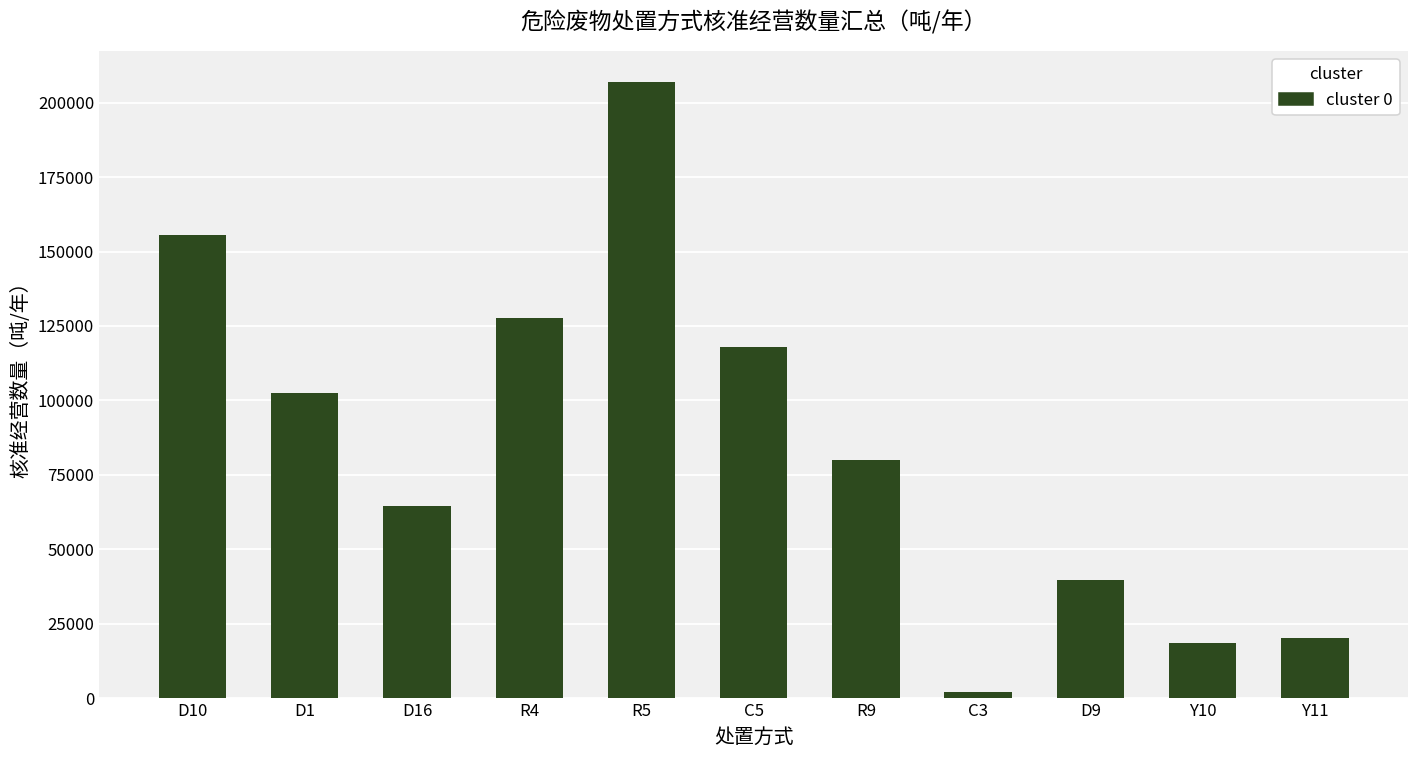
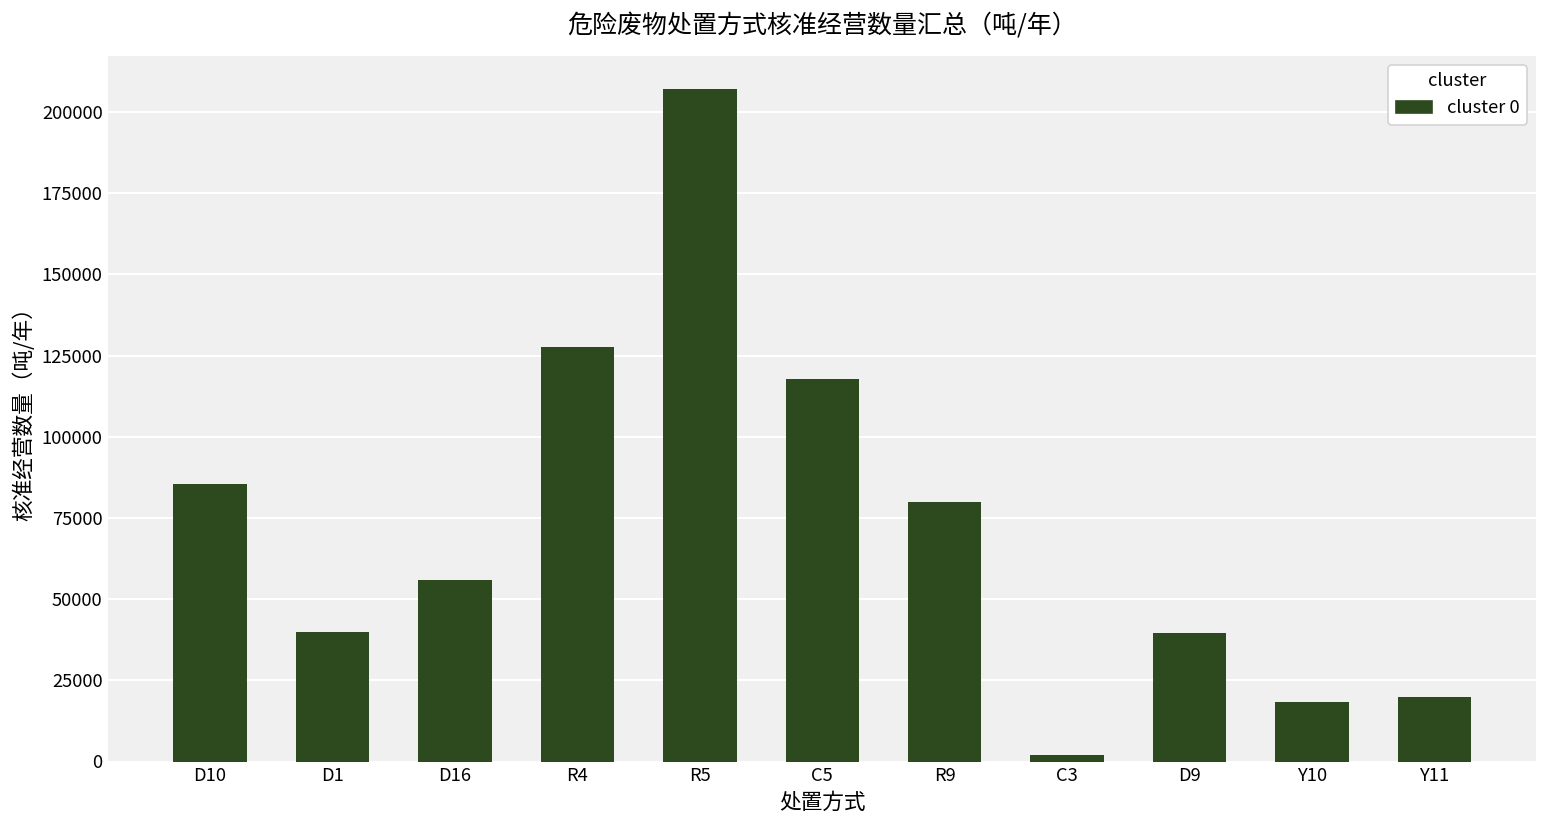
D10: 156000 -> 86000
D1: 102000 -> 40000
D16: 64000 -> 56000
